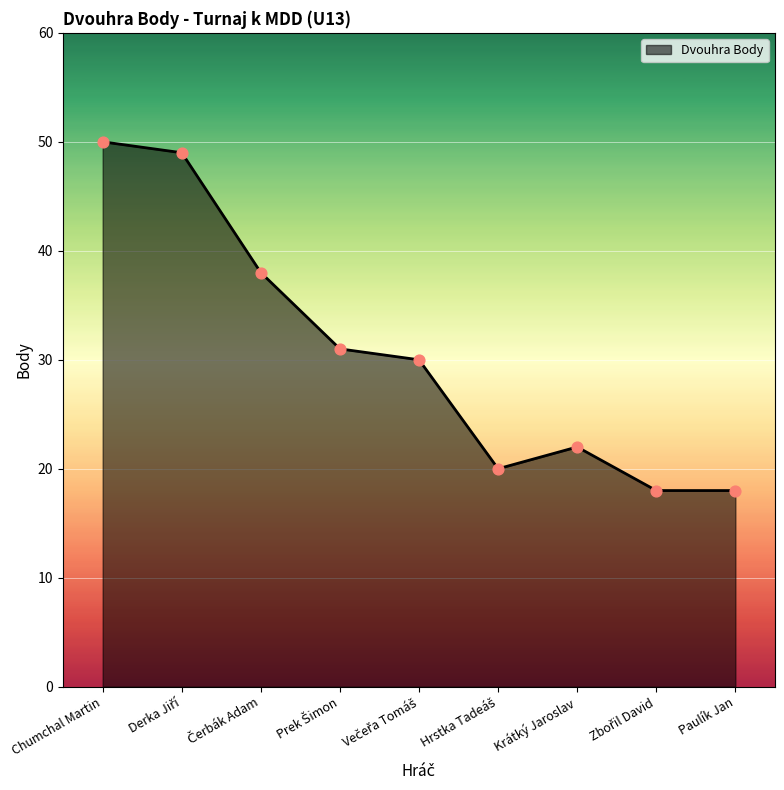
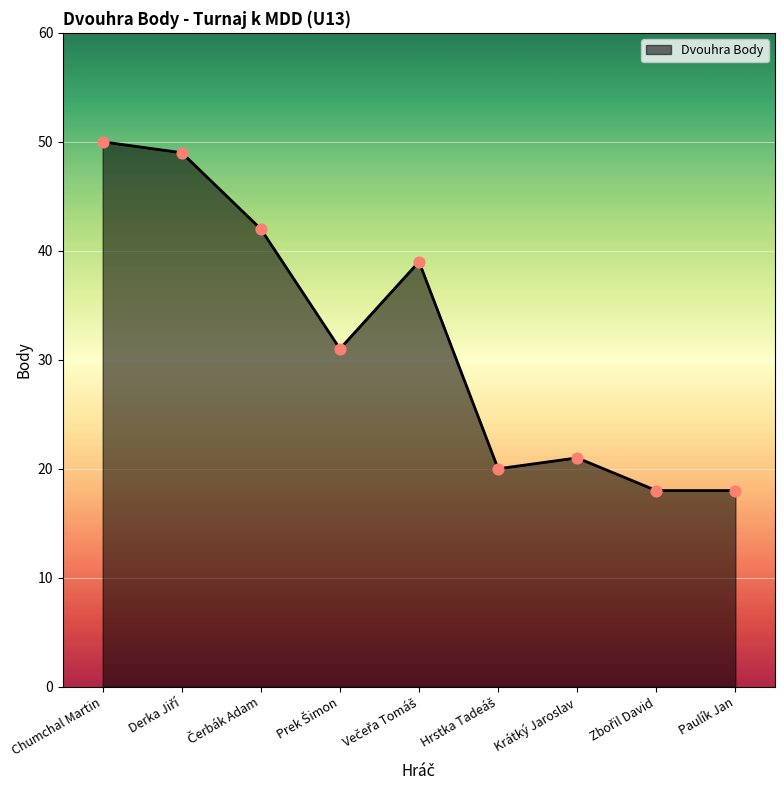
Čerbák Adam: 38 -> 42
Večeřa Tomáš: 30 -> 39
Krátký Jaroslav: 22 -> 21
